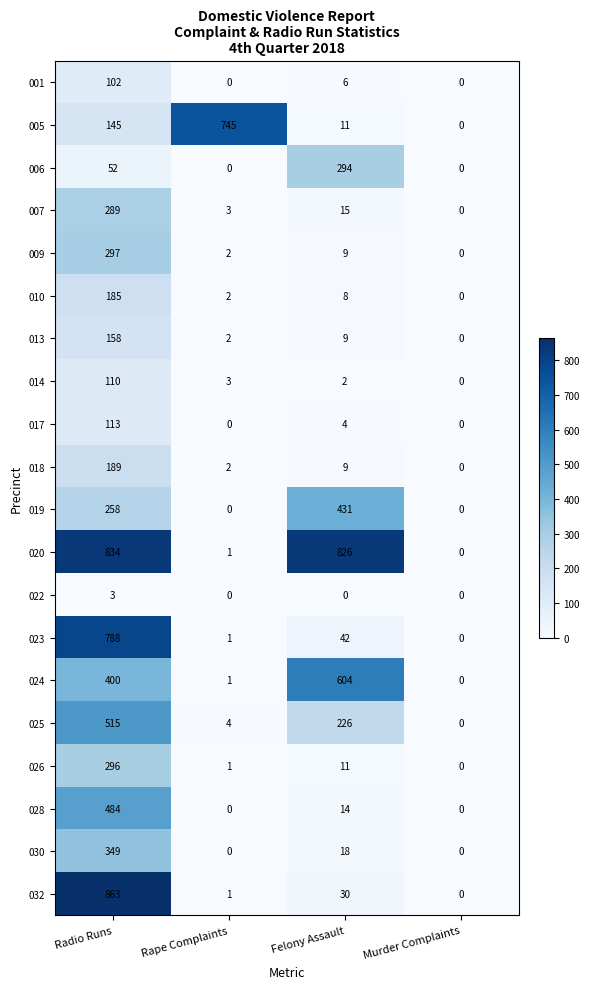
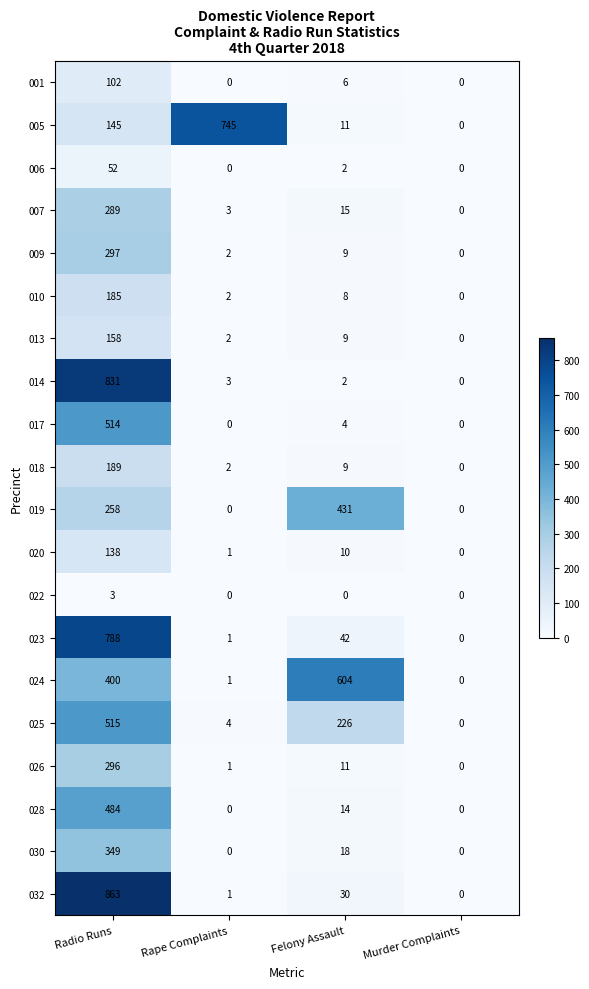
006, Felony Assault: 294 -> 2
014, Radio Runs: 110 -> 831
017, Radio Runs: 113 -> 514
020, Radio Runs: 834 -> 138
020, Felony Assault: 826 -> 10
